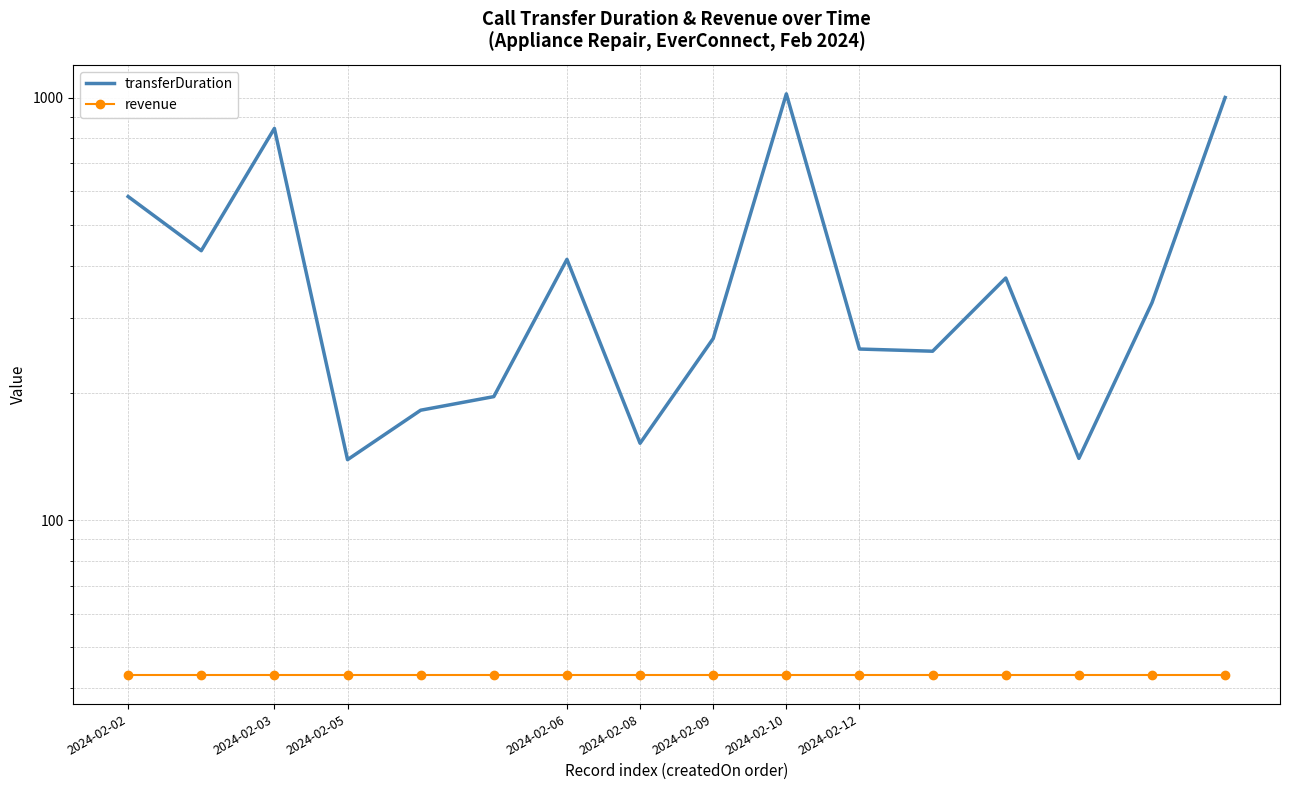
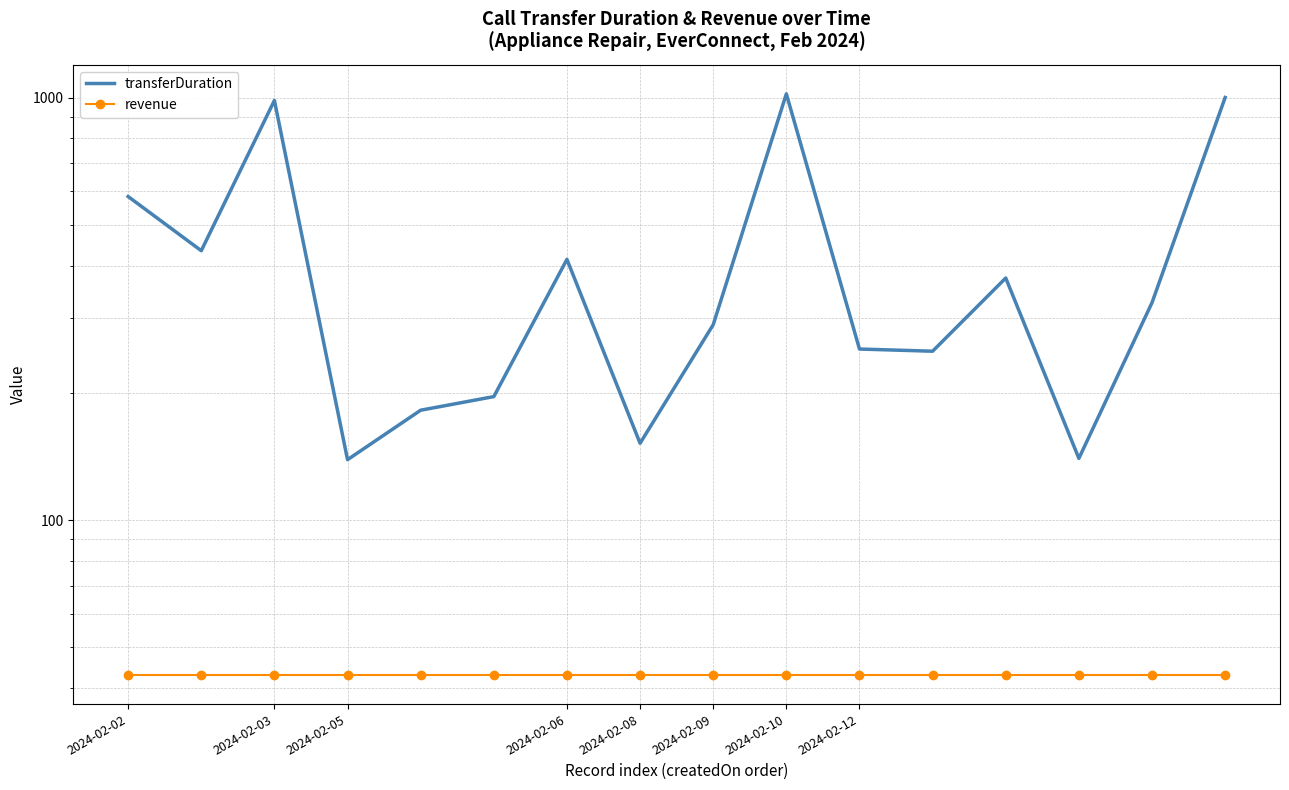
transferDuration, 2024-02-03: 850 -> 980
transferDuration, 2024-02-09: 270 -> 290
